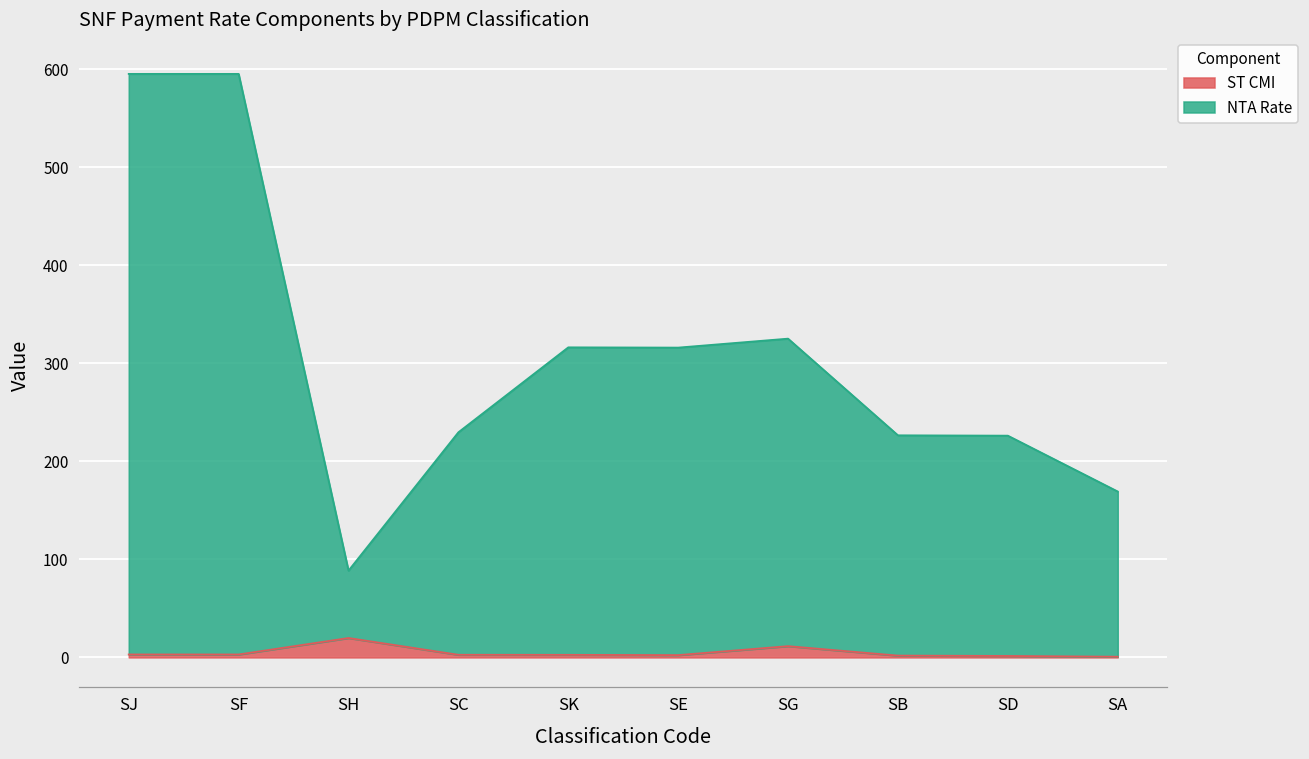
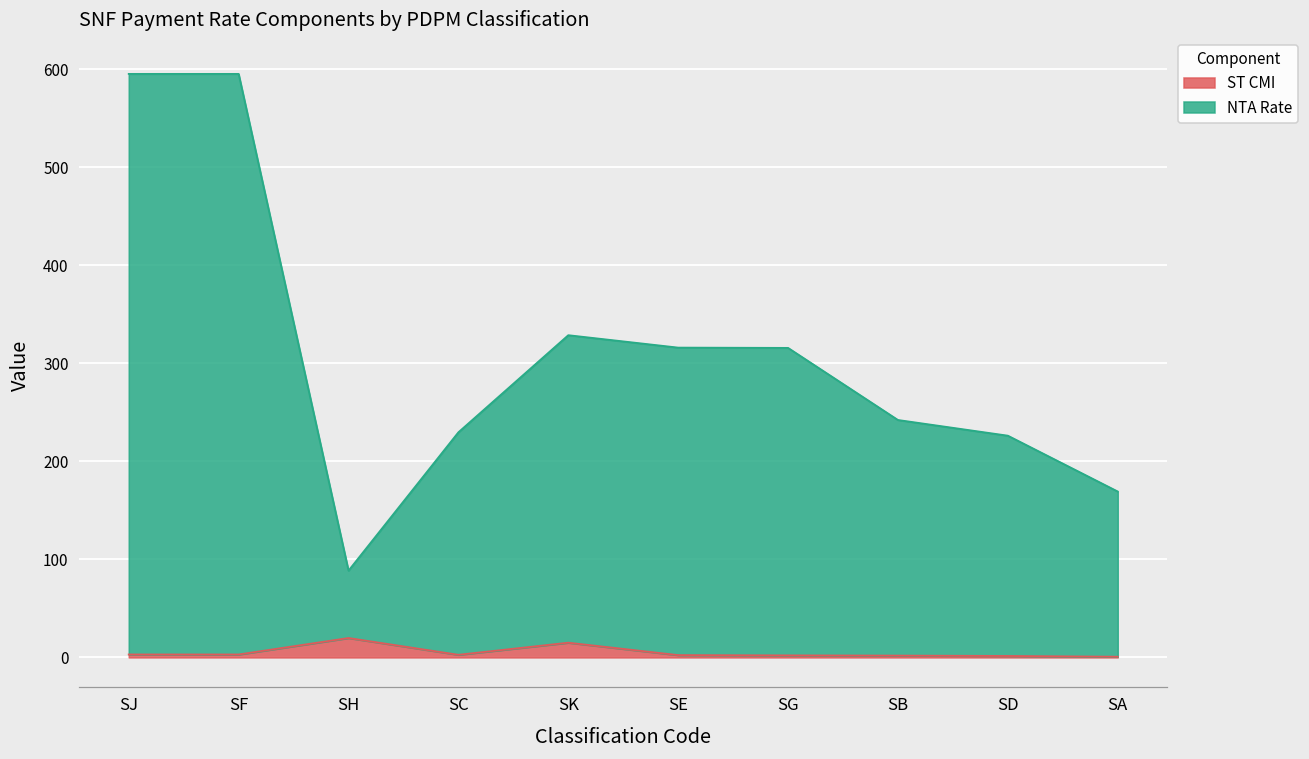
ST CMI, SK: 0 -> 20
ST CMI, SG: 10 -> 0
NTA Rate, SB: 220 -> 240
